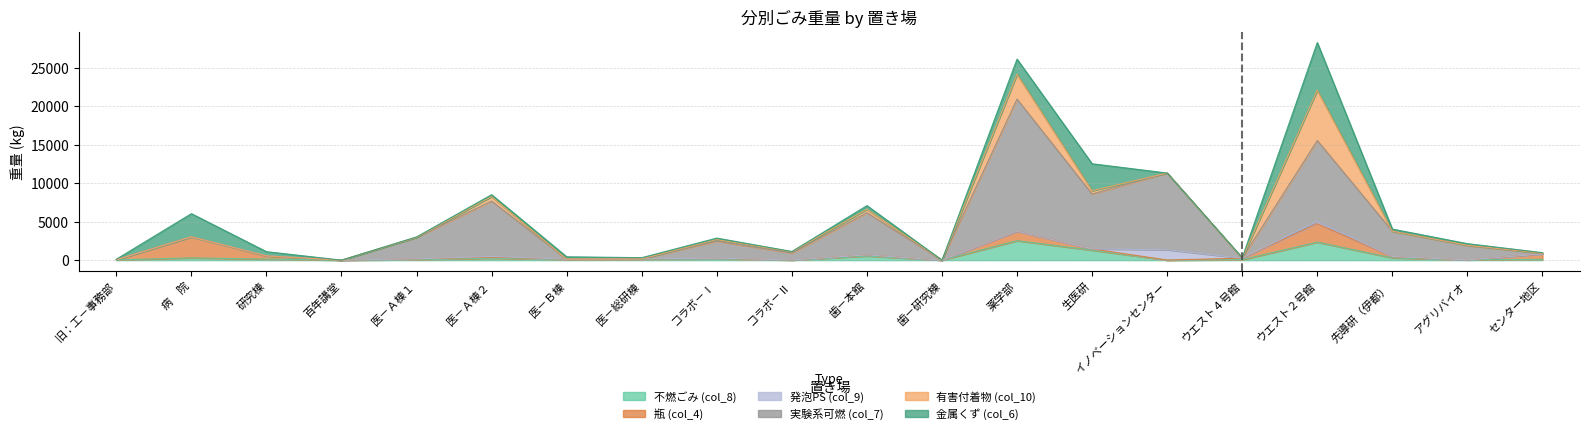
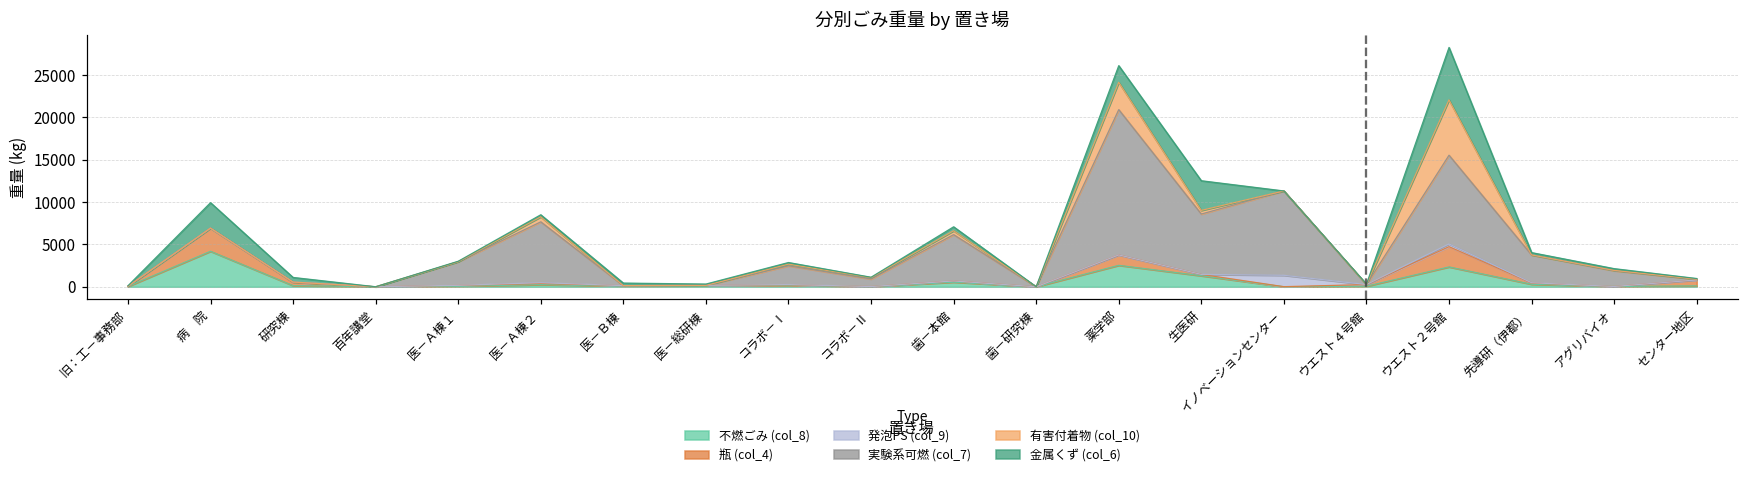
不燃ごみ (col_8), 病 院: 0 -> 4000
